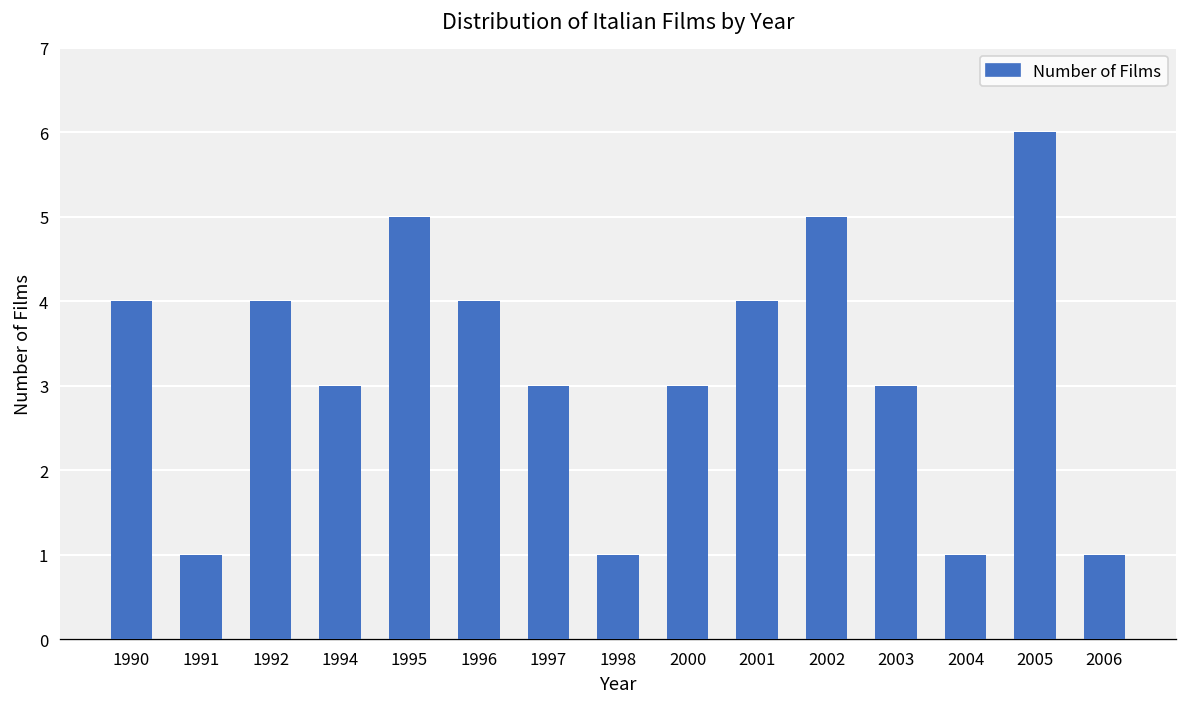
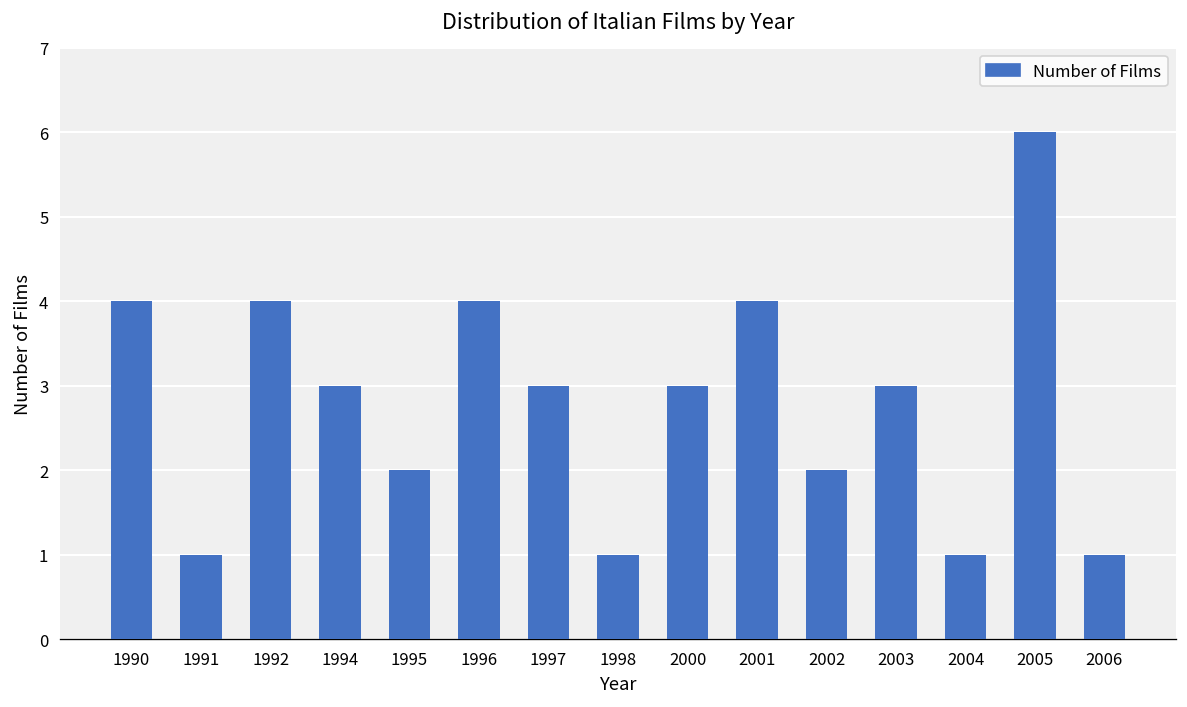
1995: 5 -> 2
2002: 5 -> 2
